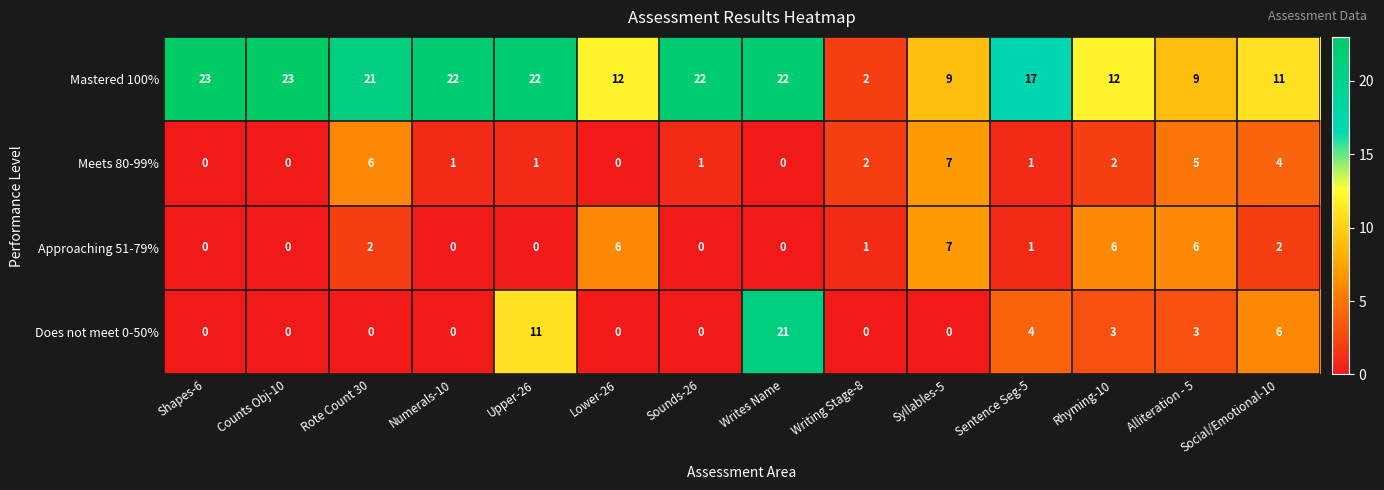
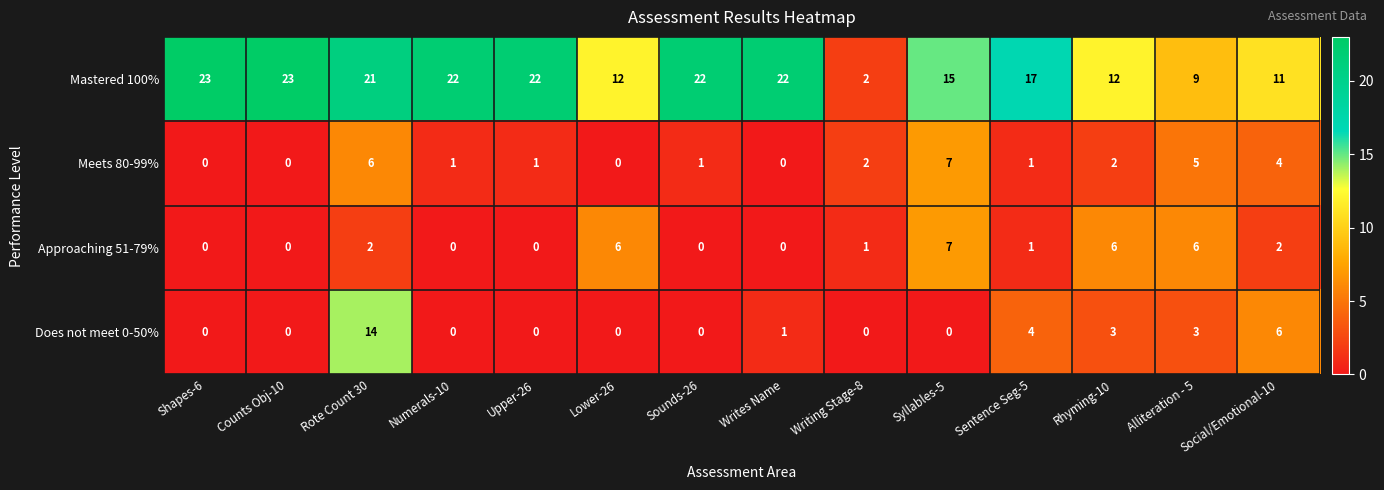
Mastered 100%, Syllables-5: 9 -> 15
Does not meet 0-50%, Rote Count 30: 0 -> 14
Does not meet 0-50%, Upper-26: 11 -> 0
Does not meet 0-50%, Writes Name: 21 -> 1
